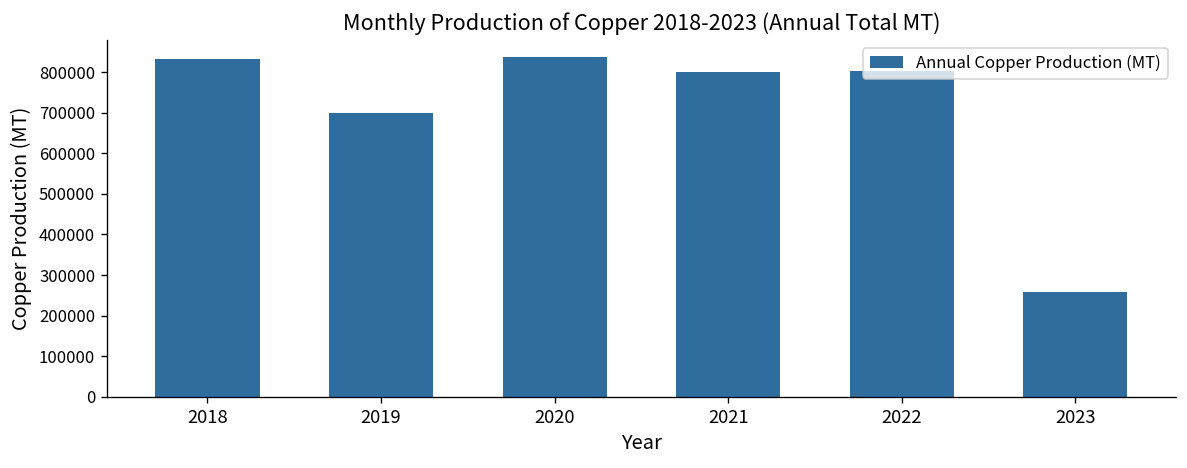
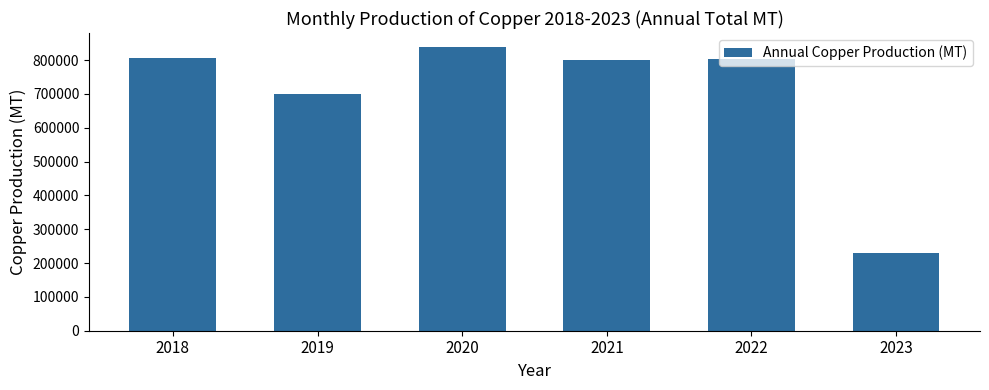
2018: 830000 -> 810000
2023: 260000 -> 230000
